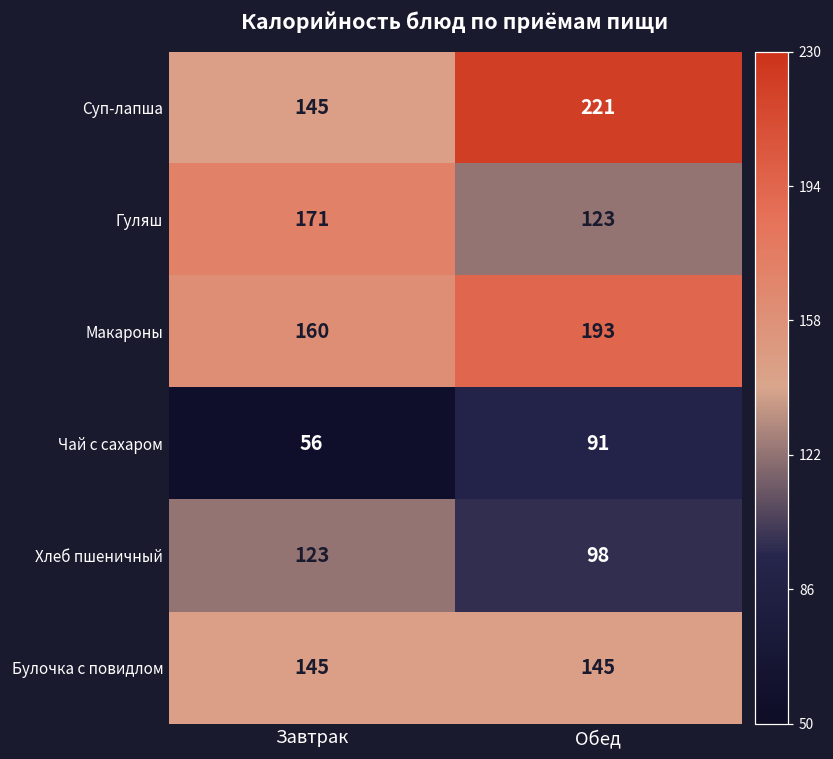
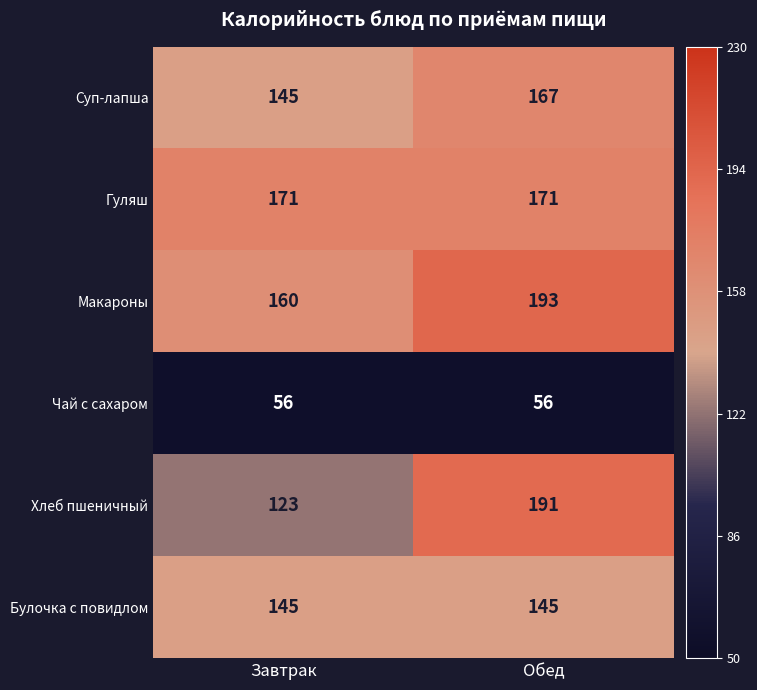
Суп-лапша, Обед: 221 -> 167
Гуляш, Обед: 123 -> 171
Чай с сахаром, Обед: 91 -> 56
Хлеб пшеничный, Обед: 98 -> 191
